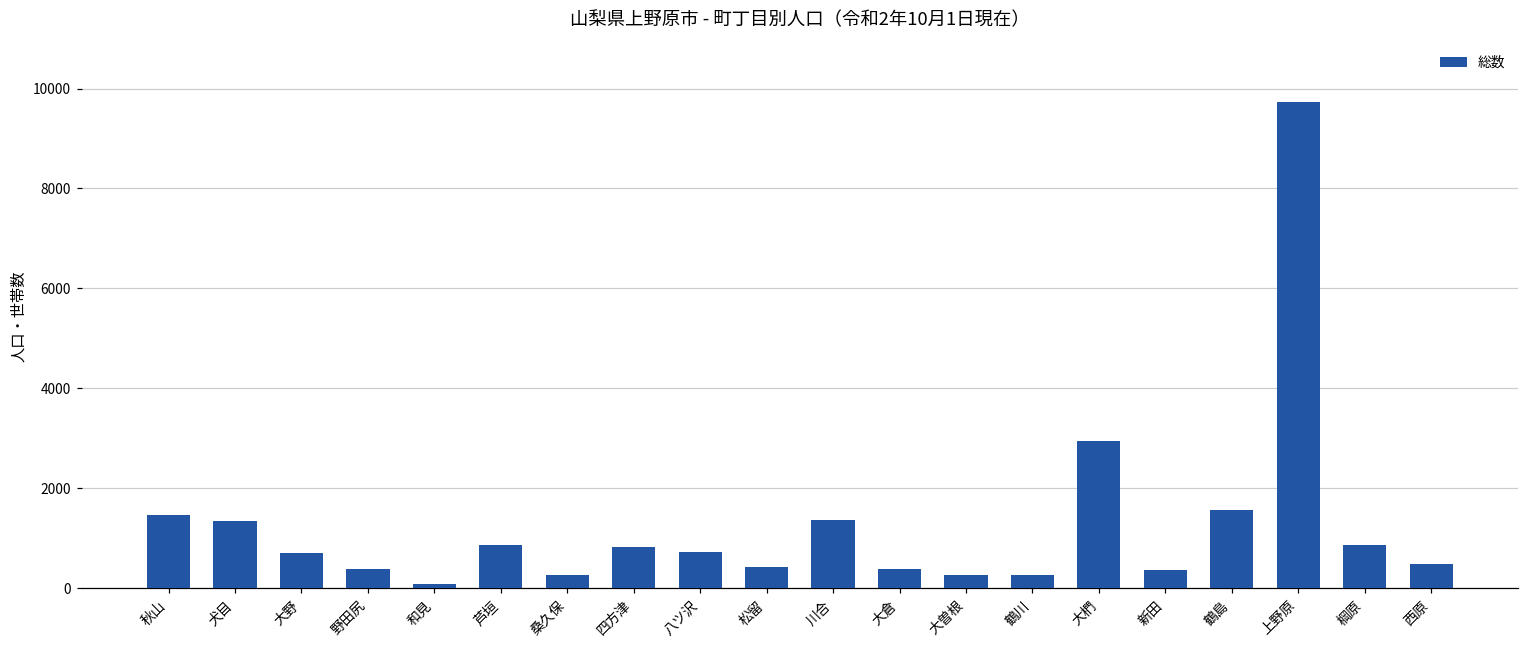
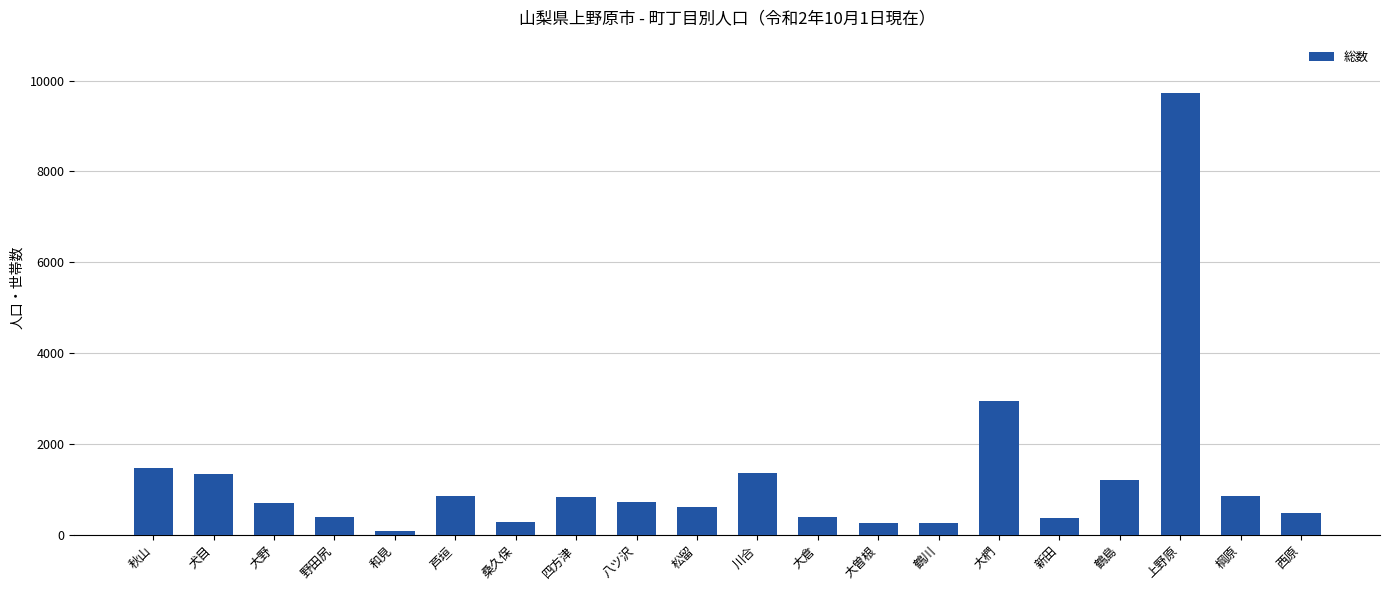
松留: 400 -> 600
鶴島: 1600 -> 1200
